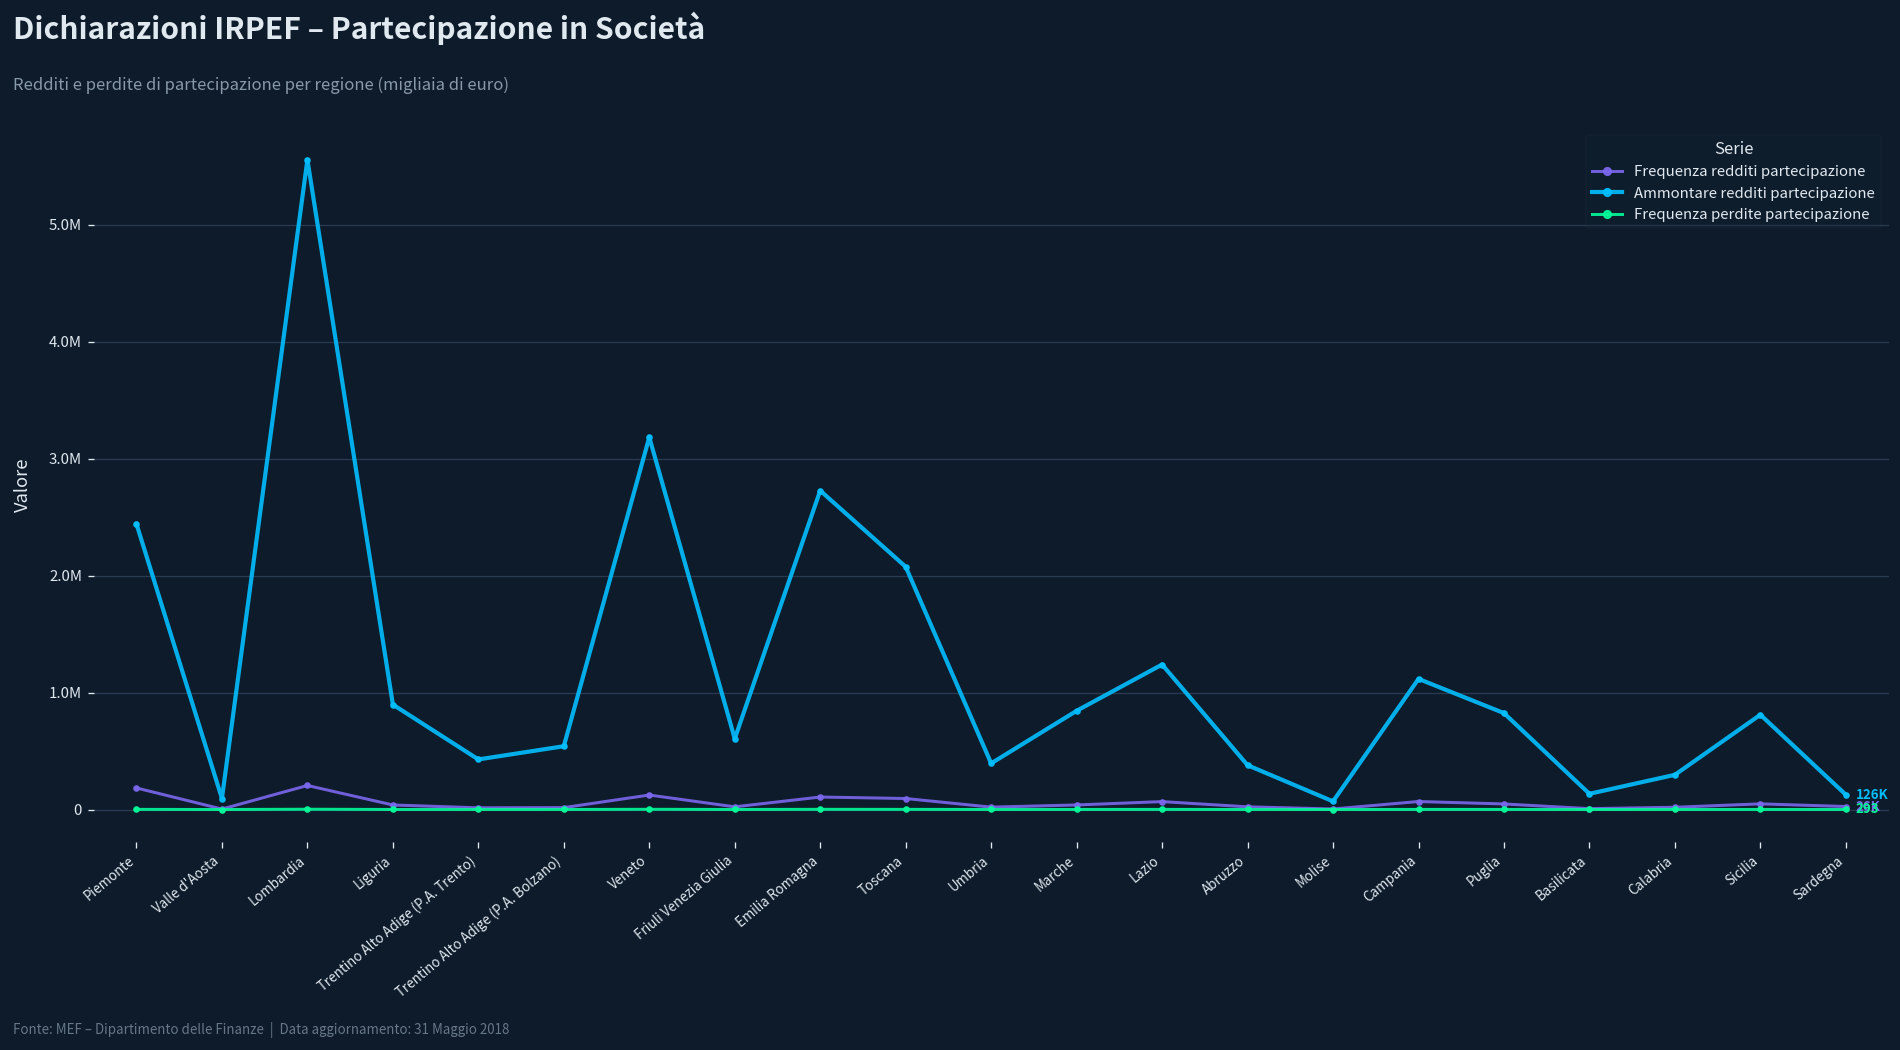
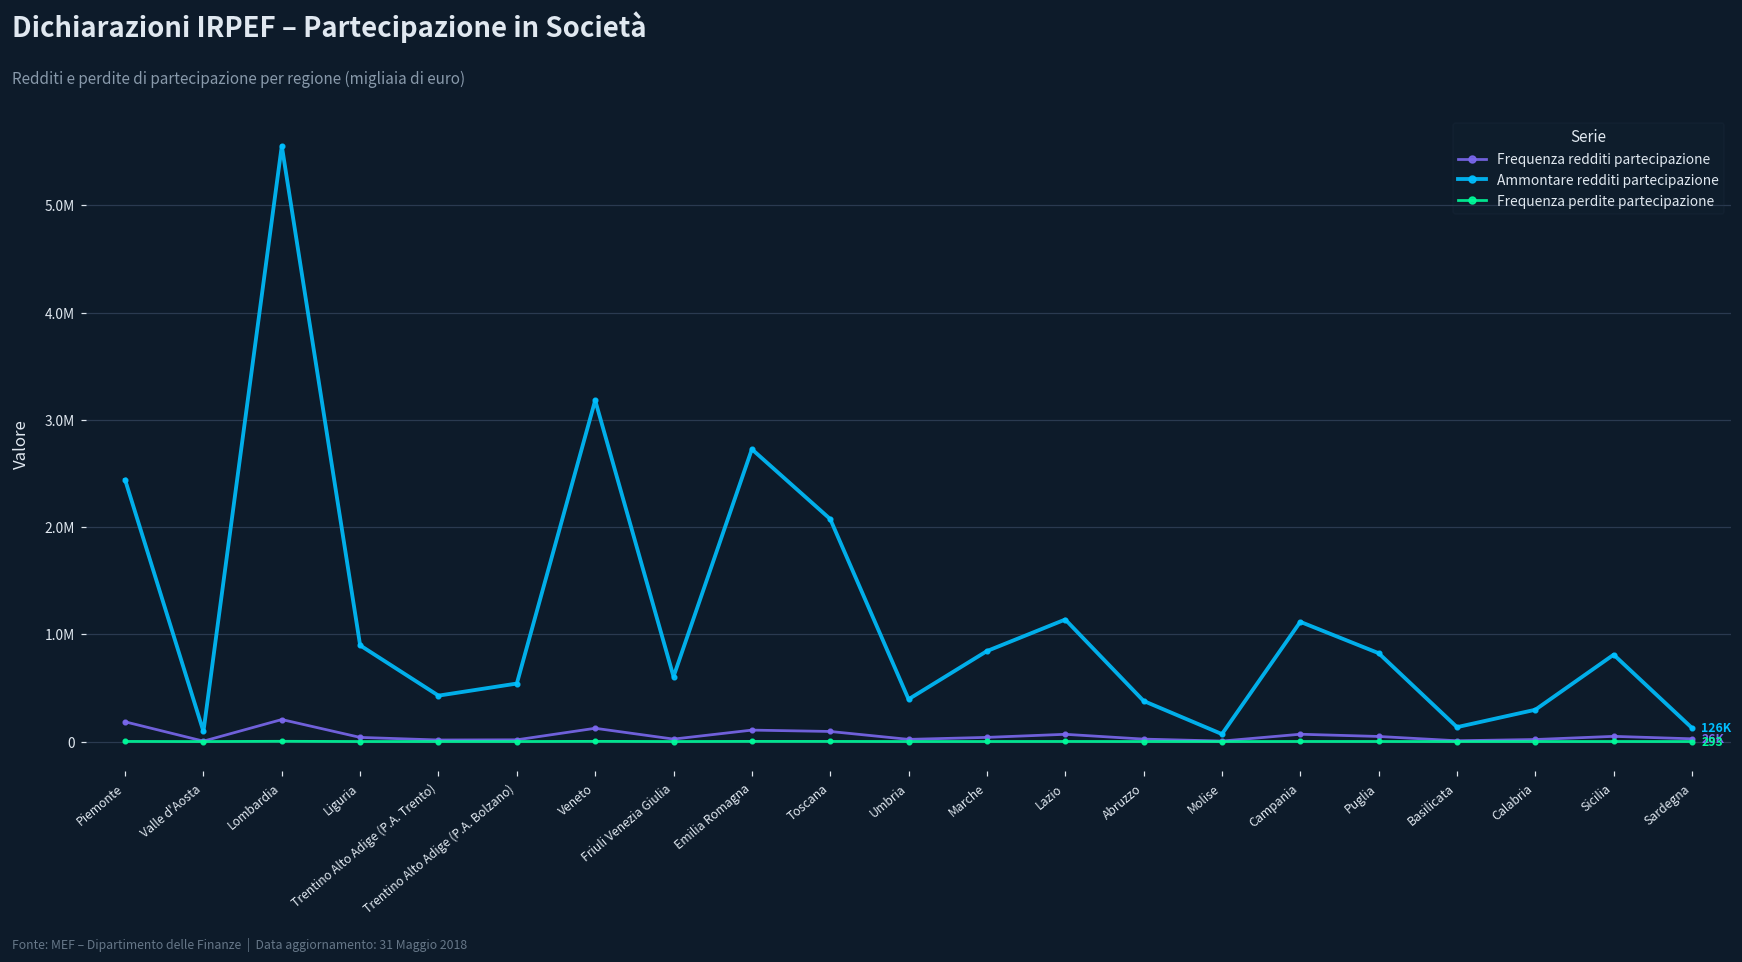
Ammontare redditi partecipazione, Lazio: 1200000 -> 1100000
